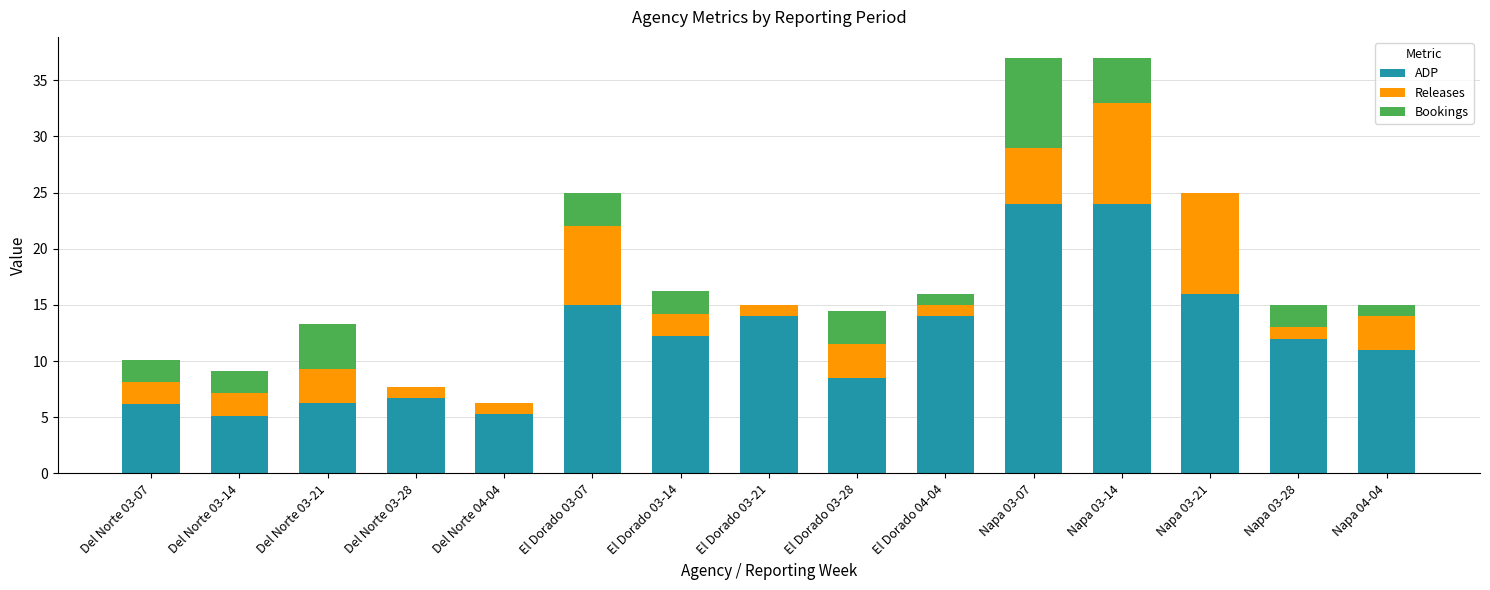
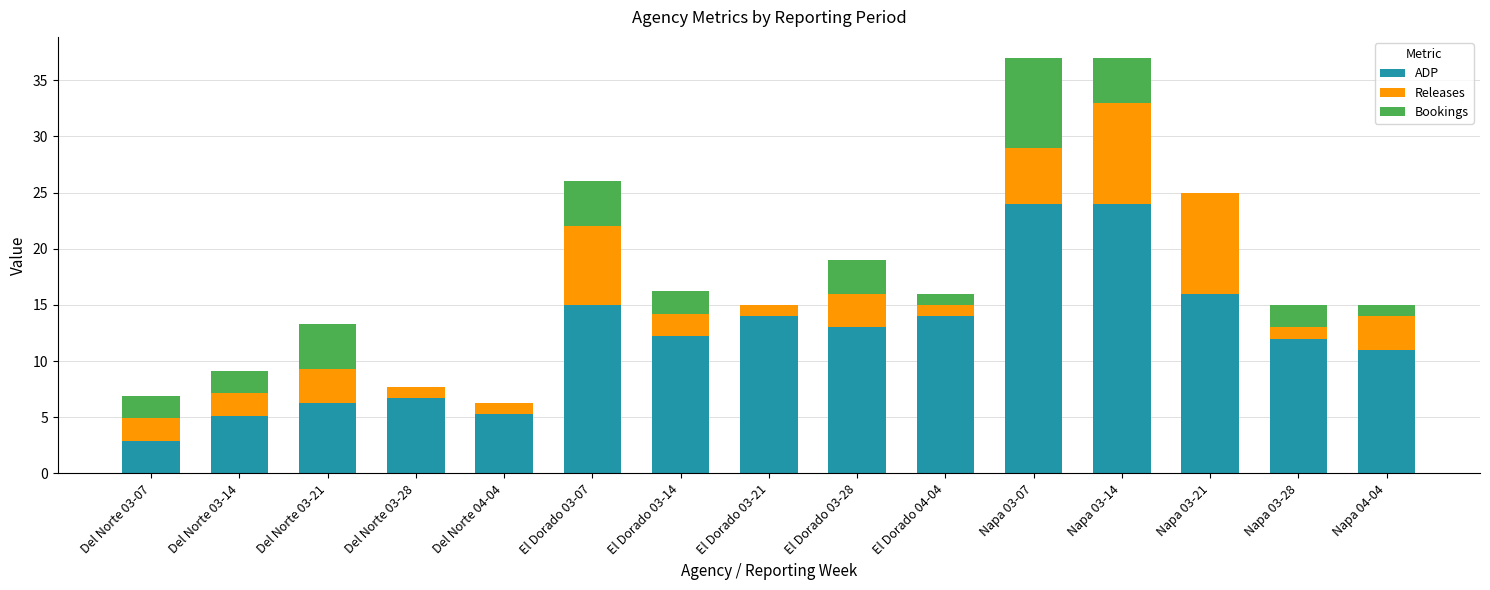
ADP, Del Norte 03-07: 6.1 -> 2.9
Bookings, El Dorado 03-07: 3 -> 4
ADP, El Dorado 03-28: 8.5 -> 13.0
